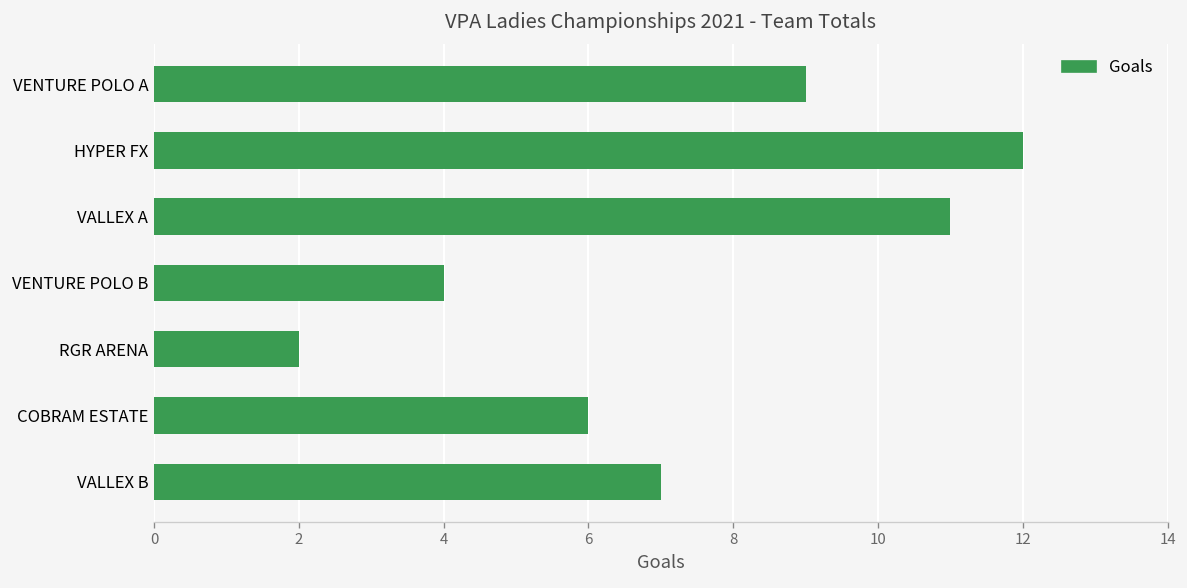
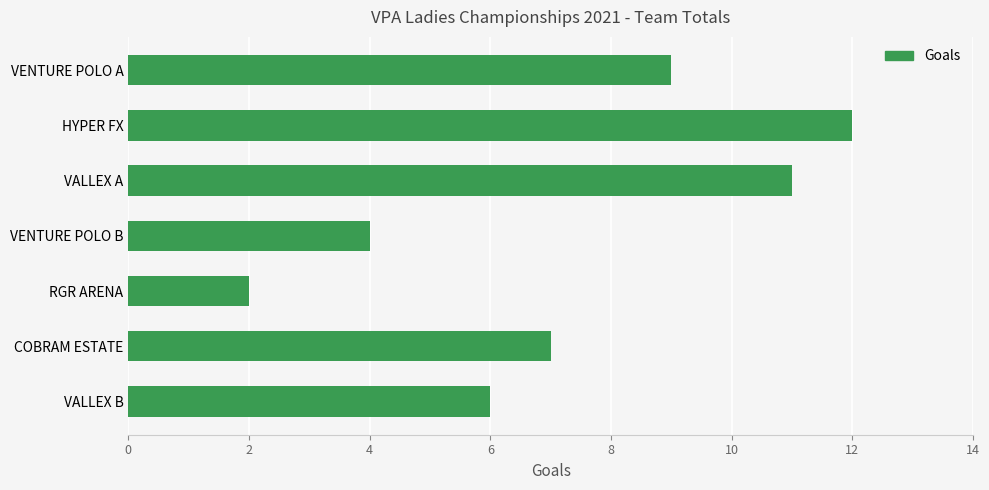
COBRAM ESTATE: 6 -> 7
VALLEX B: 7 -> 6
